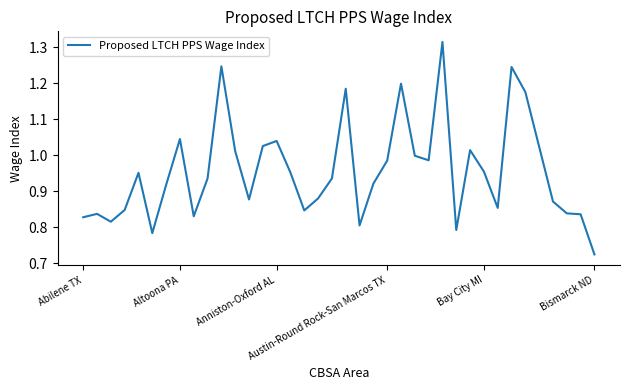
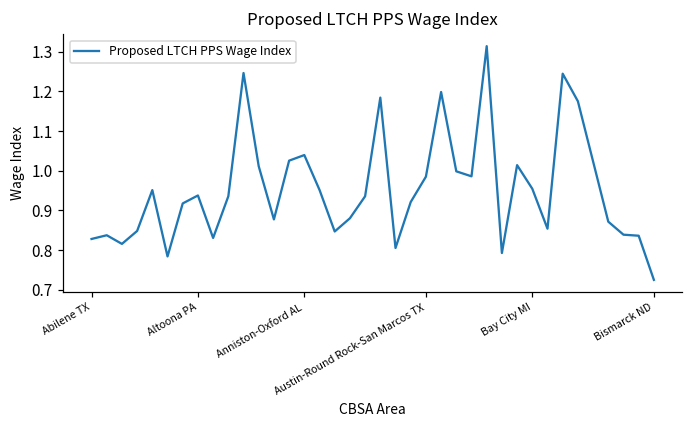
Altoona PA: 1.05 -> 0.94
